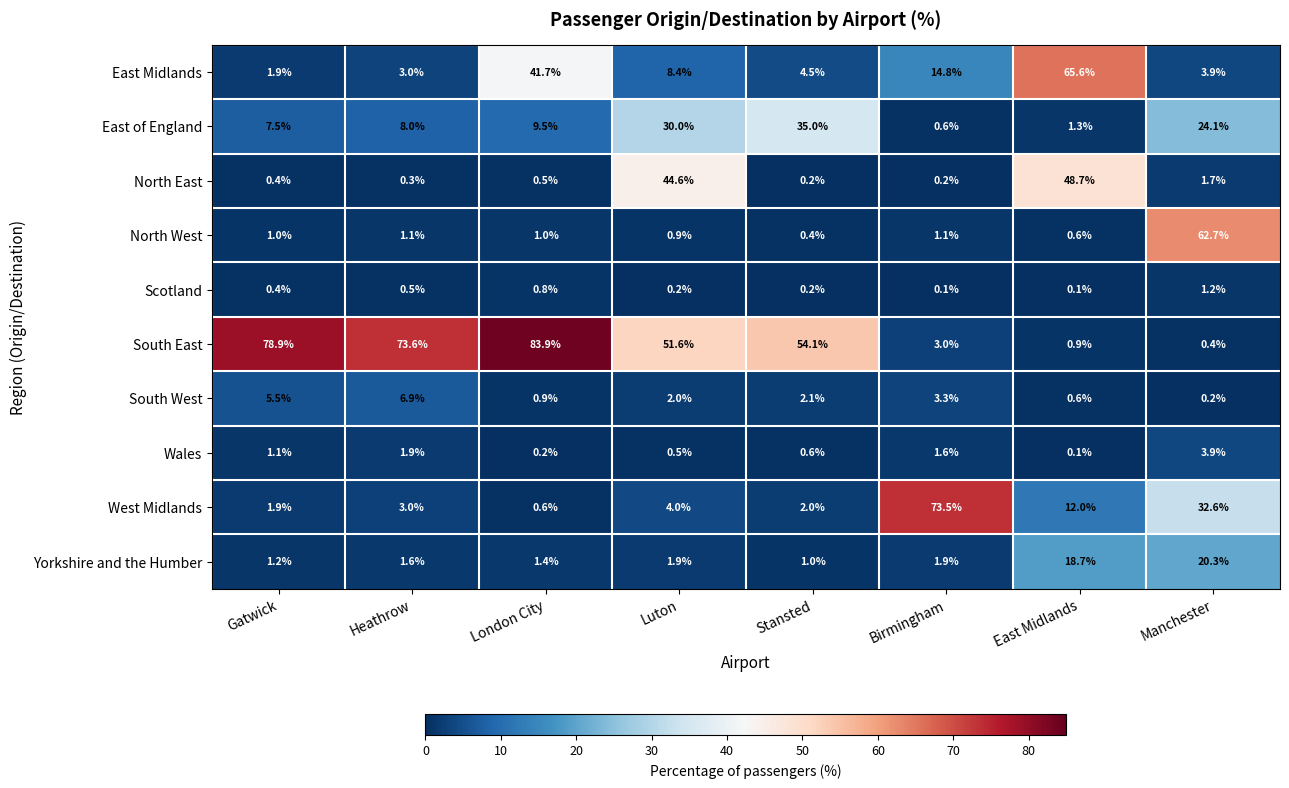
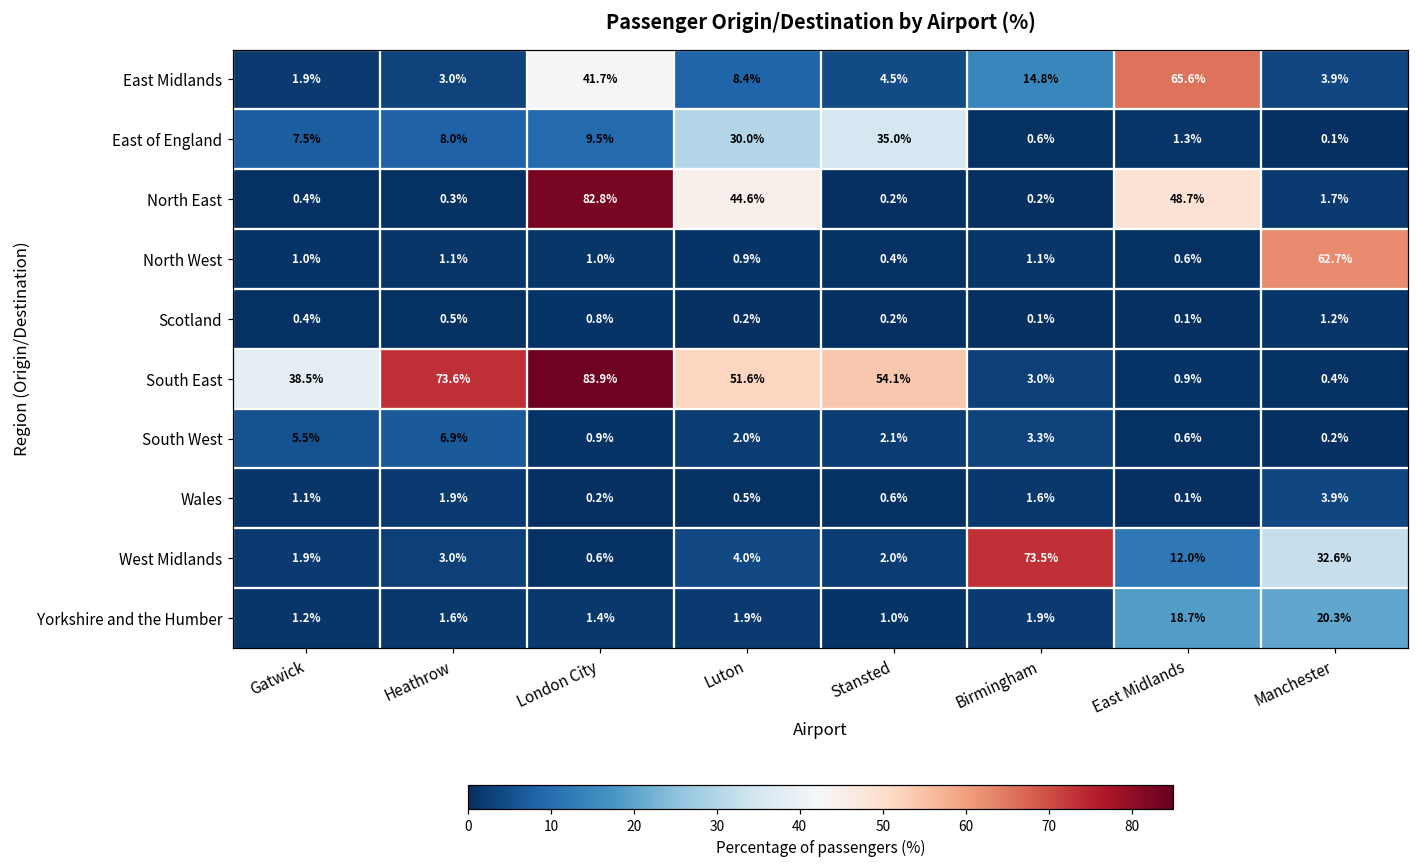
East of England, Manchester: 24.1% -> 0.1%
North East, London City: 0.5% -> 82.8%
South East, Gatwick: 78.9% -> 38.5%
